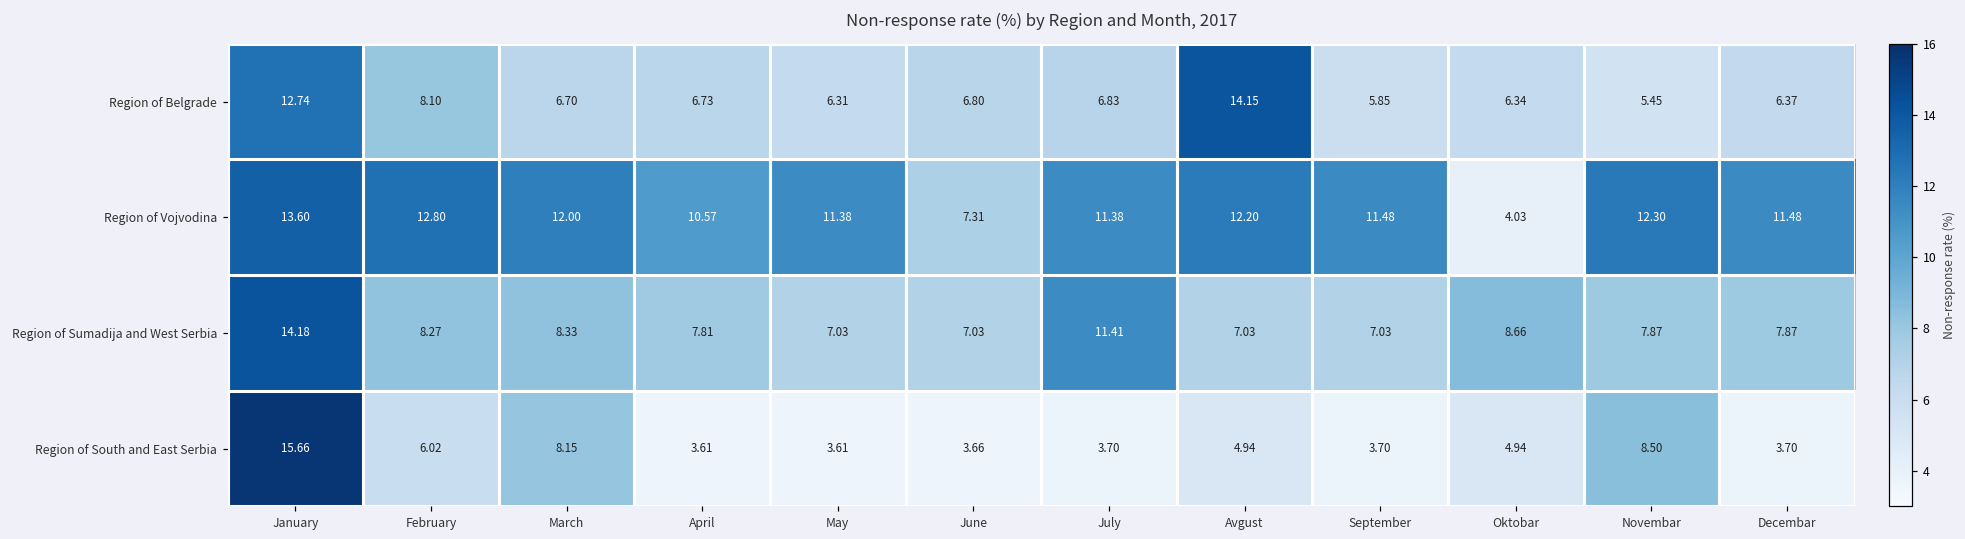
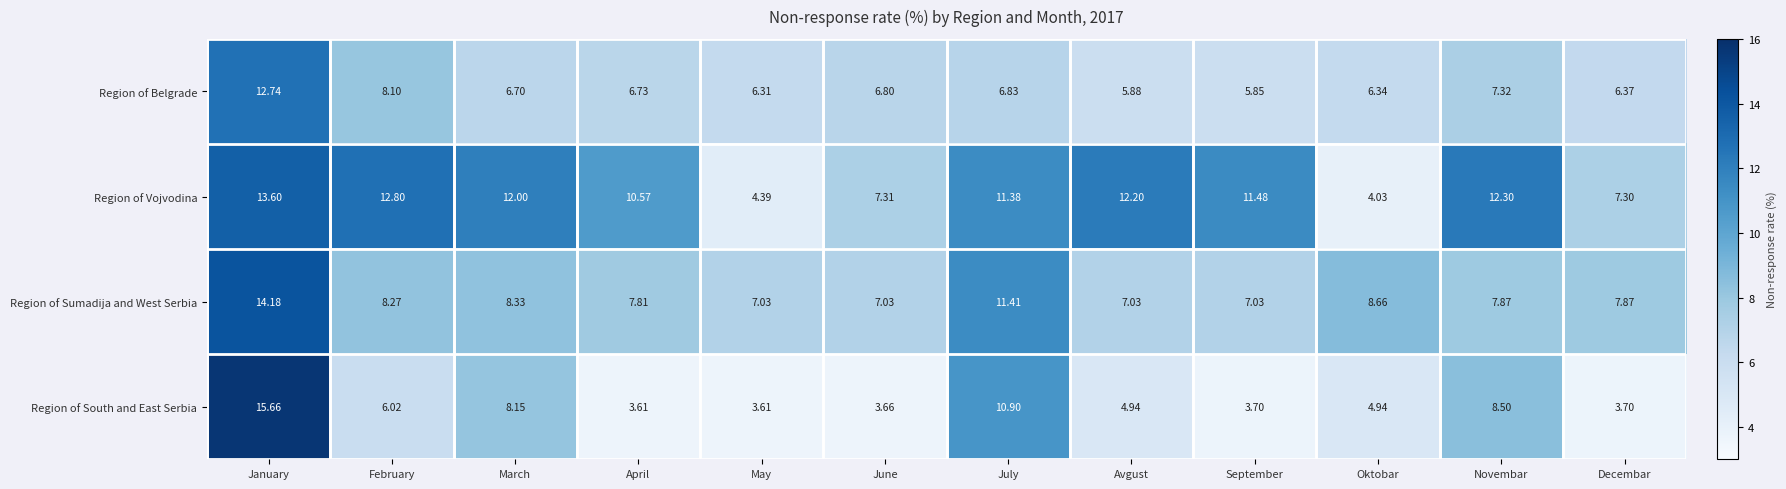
Region of Belgrade, Avgust: 14.15 -> 5.88
Region of Belgrade, Novembar: 5.45 -> 7.32
Region of Vojvodina, May: 11.38 -> 4.39
Region of Vojvodina, Decembar: 11.48 -> 7.30
Region of South and East Serbia, July: 3.70 -> 10.90
